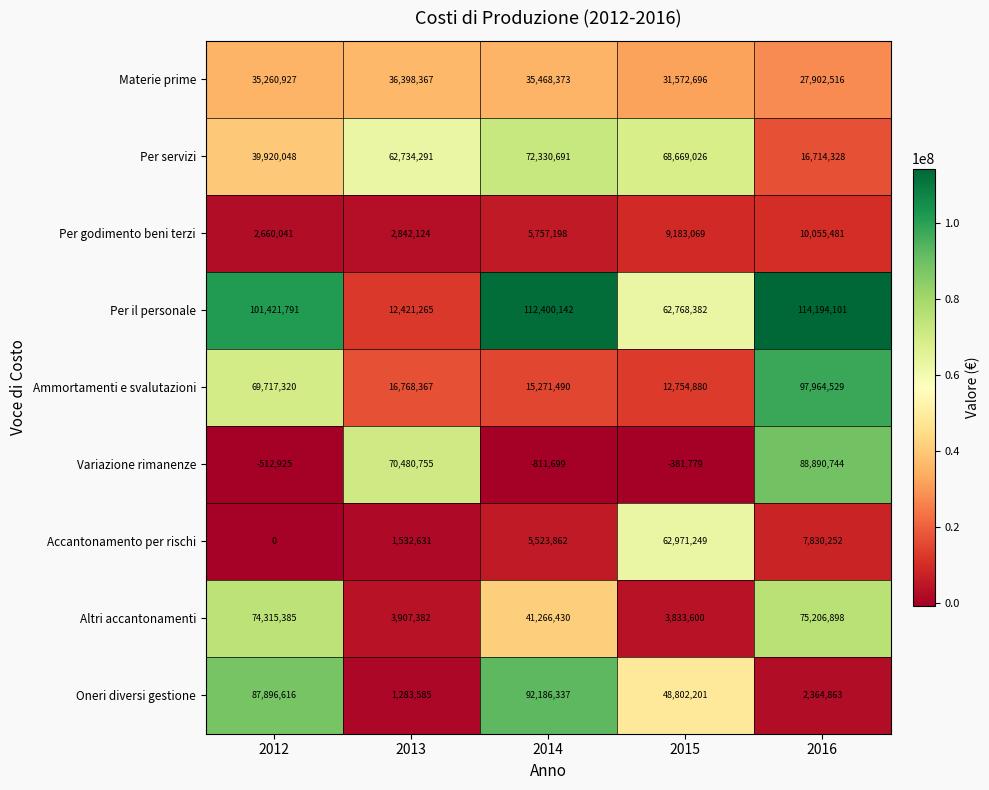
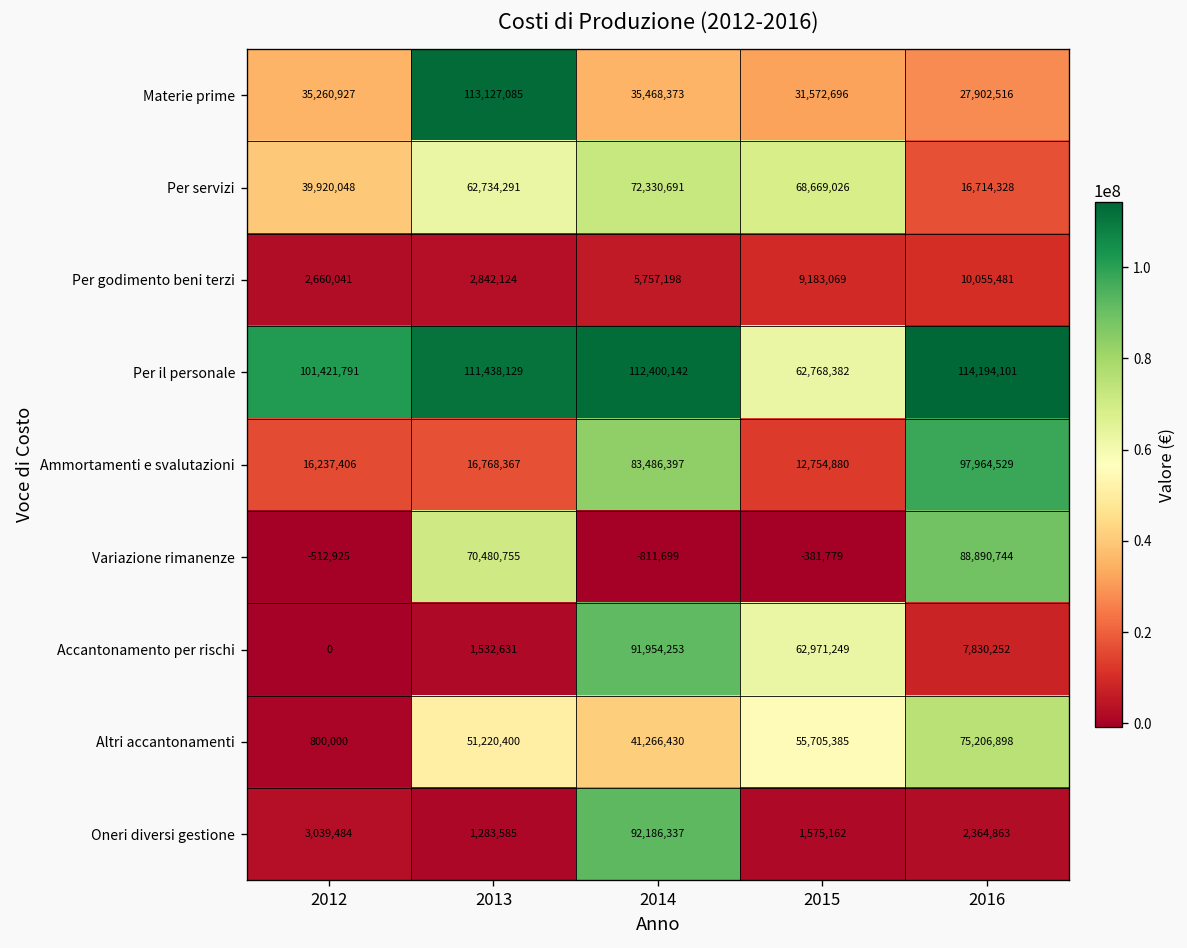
Materie prime, 2013: 36,398,367 -> 113,127,085
Per il personale, 2013: 12,421,265 -> 111,438,129
Ammortamenti e svalutazioni, 2012: 69,717,320 -> 16,237,406
Ammortamenti e svalutazioni, 2014: 15,271,490 -> 83,486,397
Accantonamento per rischi, 2014: 5,523,862 -> 91,954,253
Altri accantonamenti, 2012: 74,315,385 -> 800,000
Altri accantonamenti, 2013: 3,907,382 -> 51,220,400
Altri accantonamenti, 2015: 3,833,600 -> 55,705,385
Oneri diversi gestione, 2012: 87,896,616 -> 3,039,484
Oneri diversi gestione, 2015: 48,802,201 -> 1,575,162
